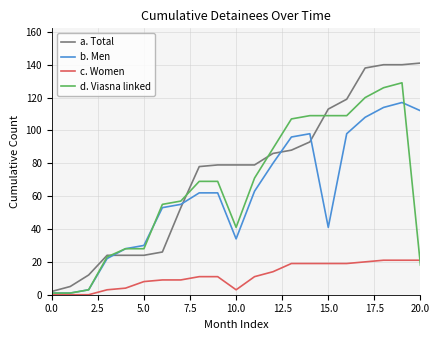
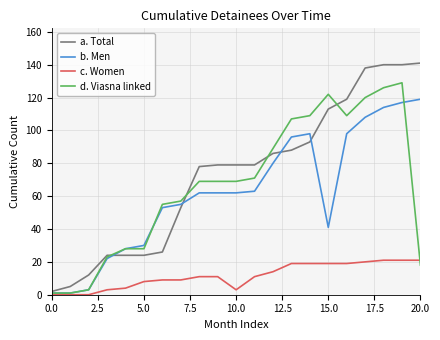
b. Men, 10.0: 34 -> 62
d. Viasna linked, 10.0: 41 -> 69
d. Viasna linked, 15.0: 109 -> 122
b. Men, 20.0: 112 -> 119
